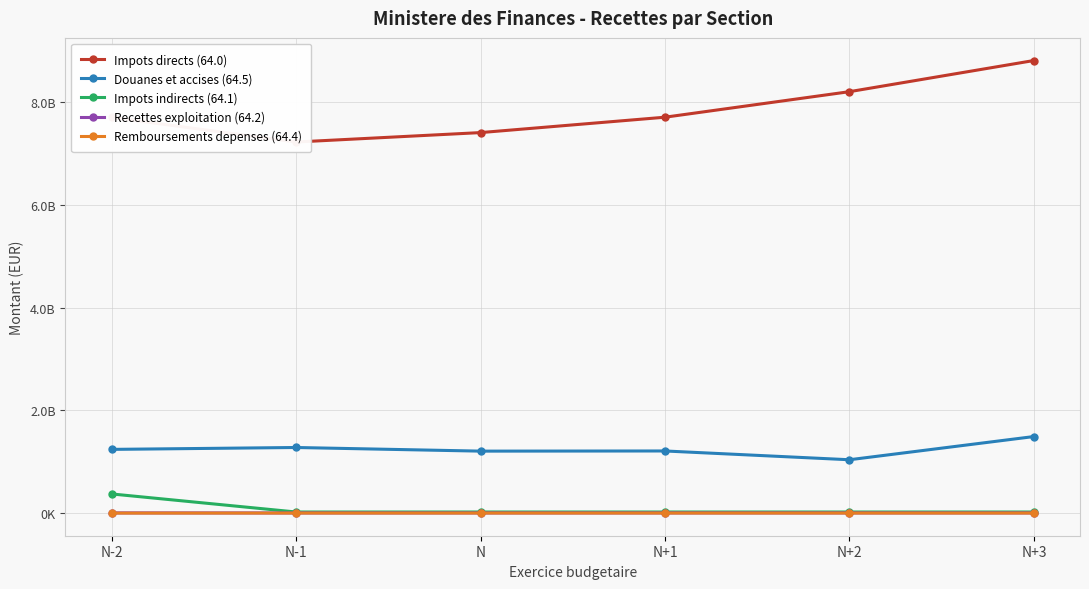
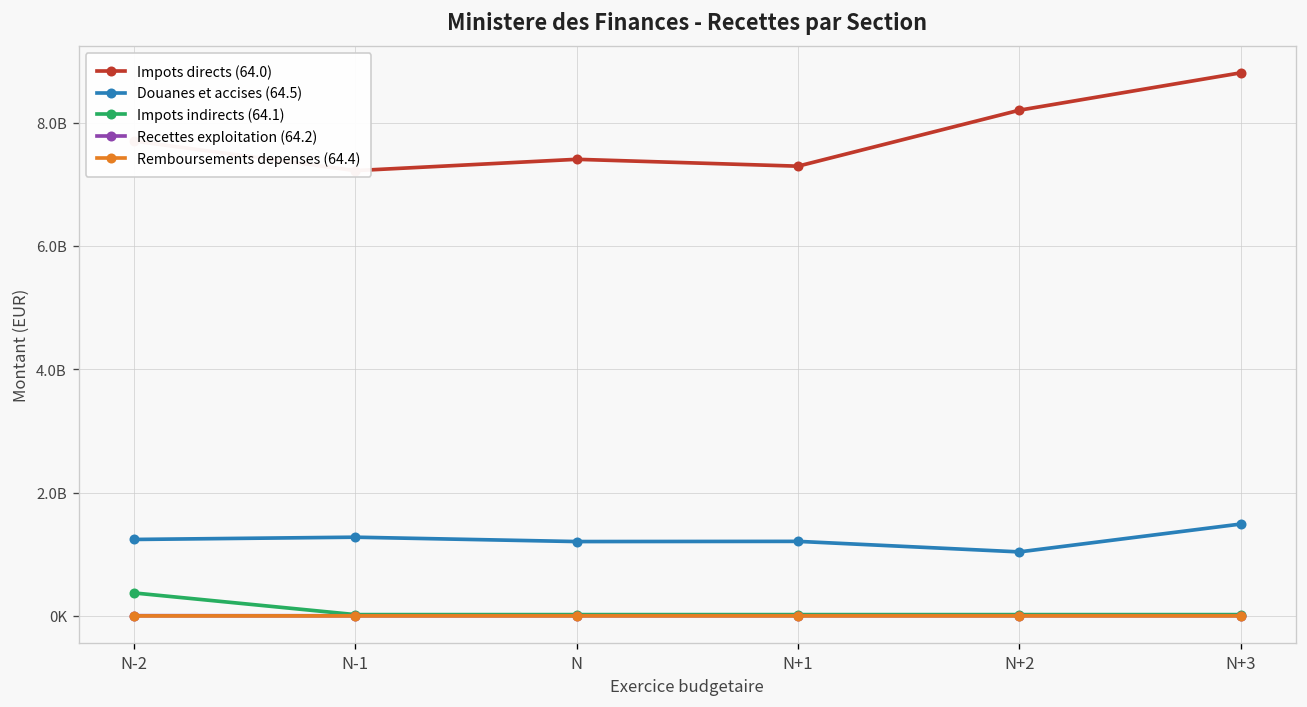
Impots directs (64.0), N+1: 7700000000 -> 7300000000
